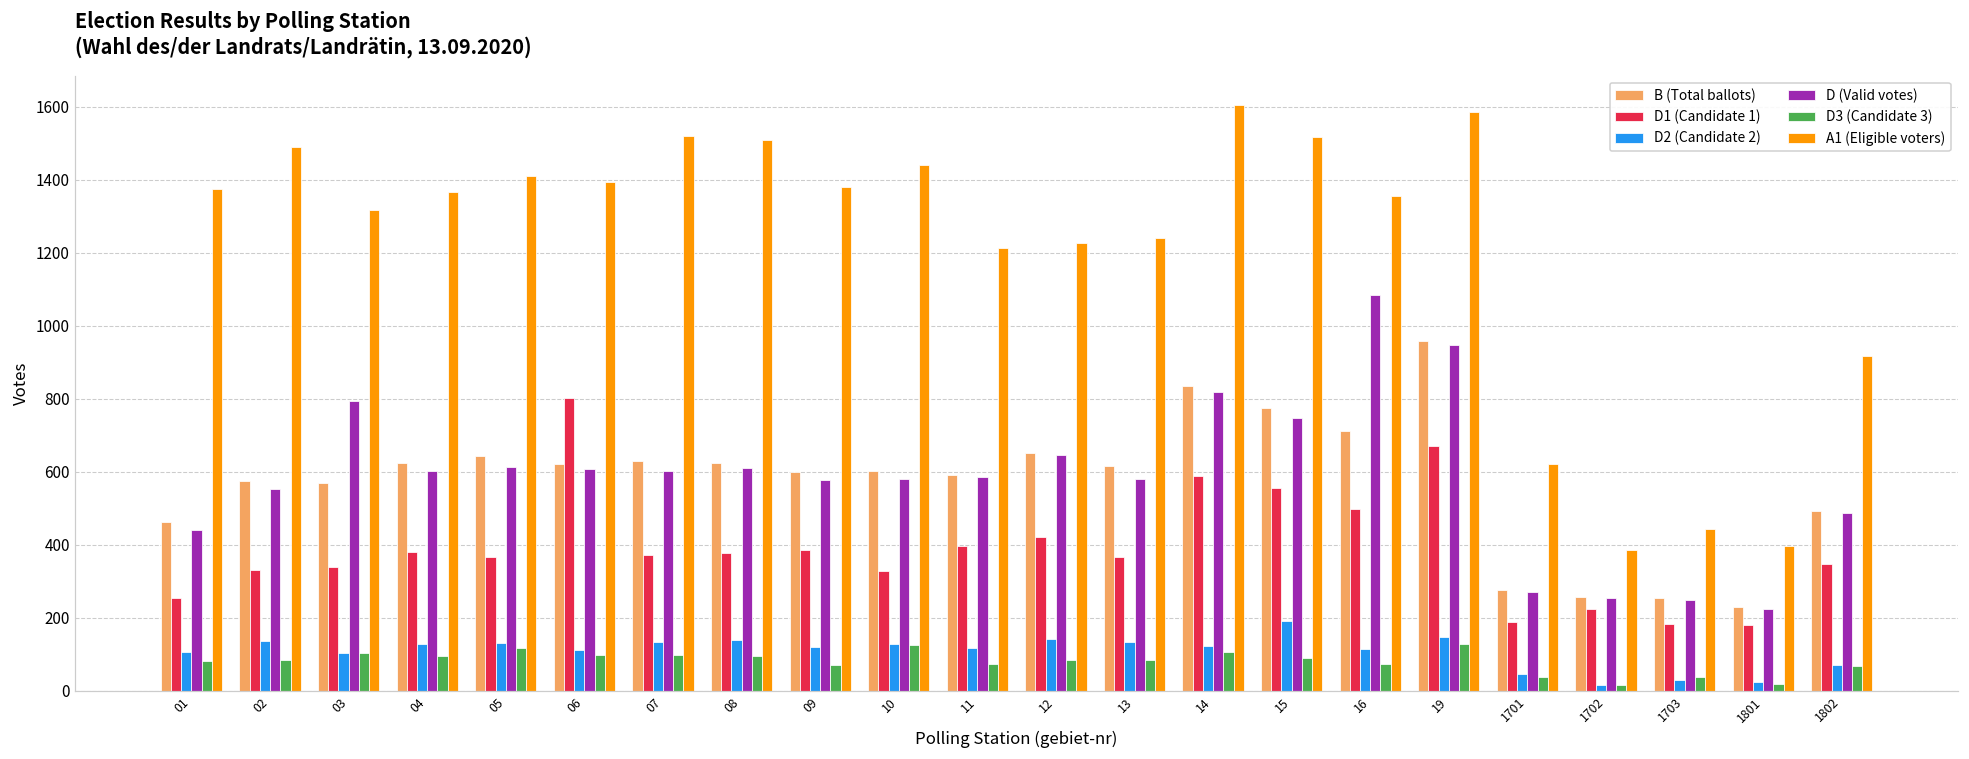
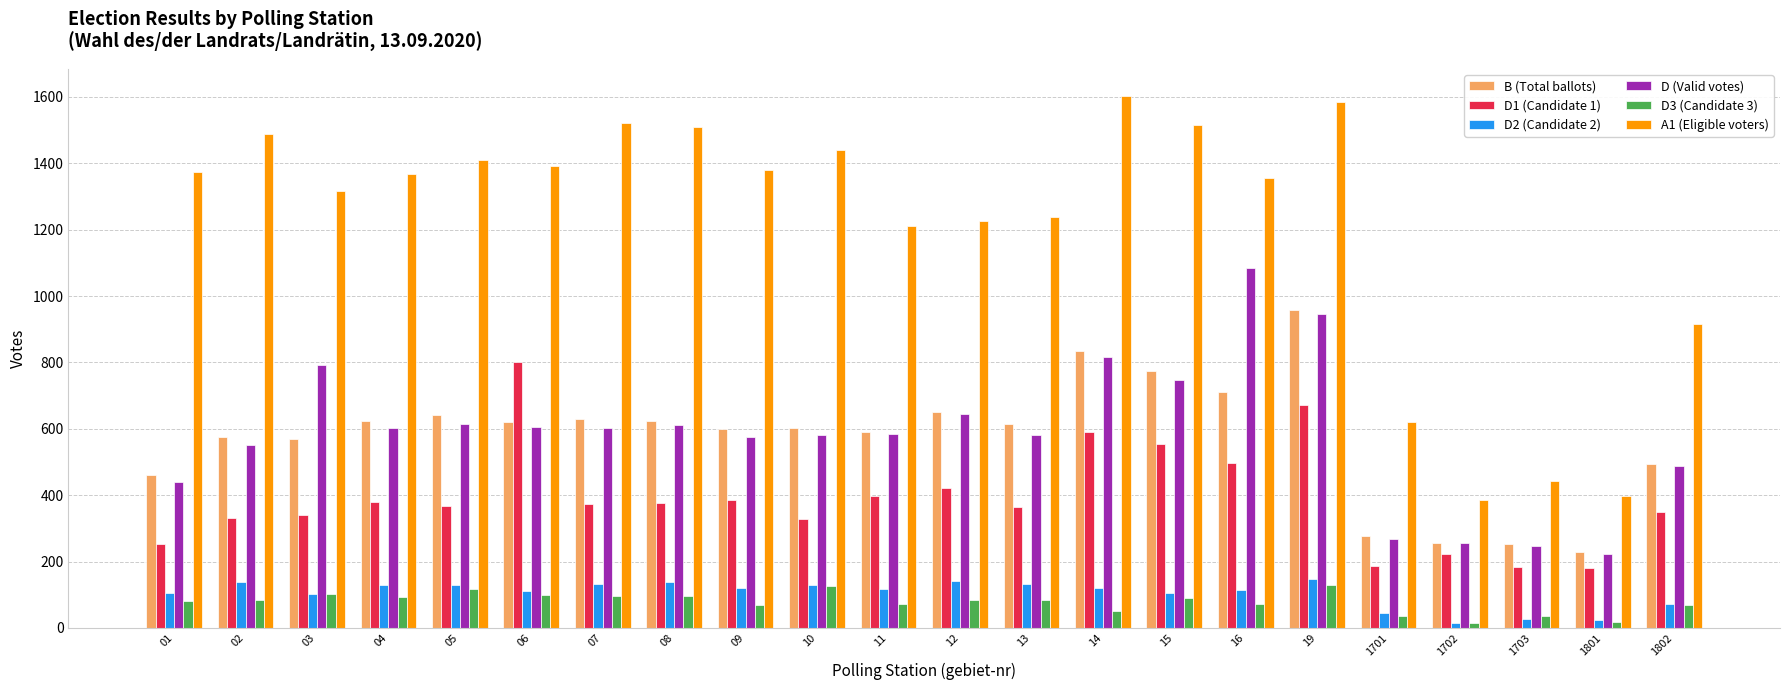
D3 (Candidate 3), 14: 110 -> 50
D2 (Candidate 2), 15: 190 -> 100
